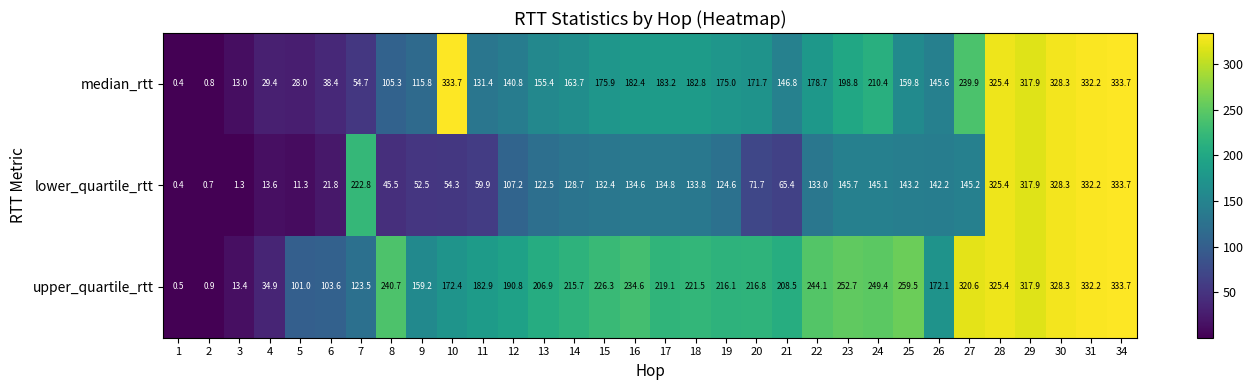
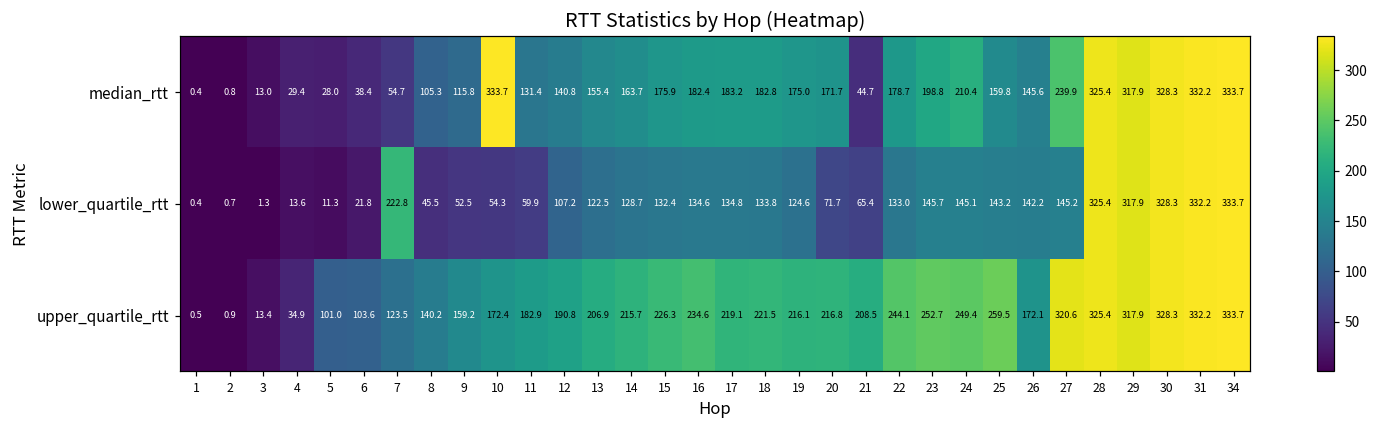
median_rtt, 21: 146.8 -> 44.7
upper_quartile_rtt, 8: 240.7 -> 140.2
